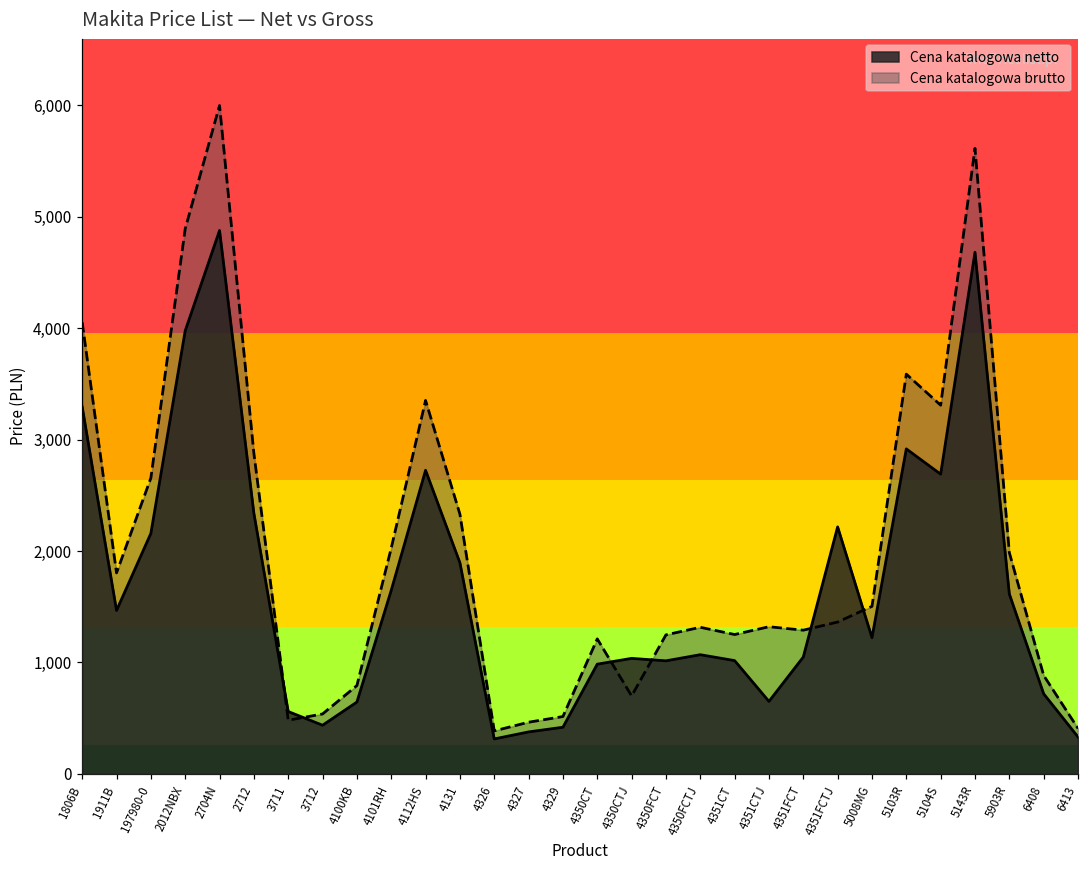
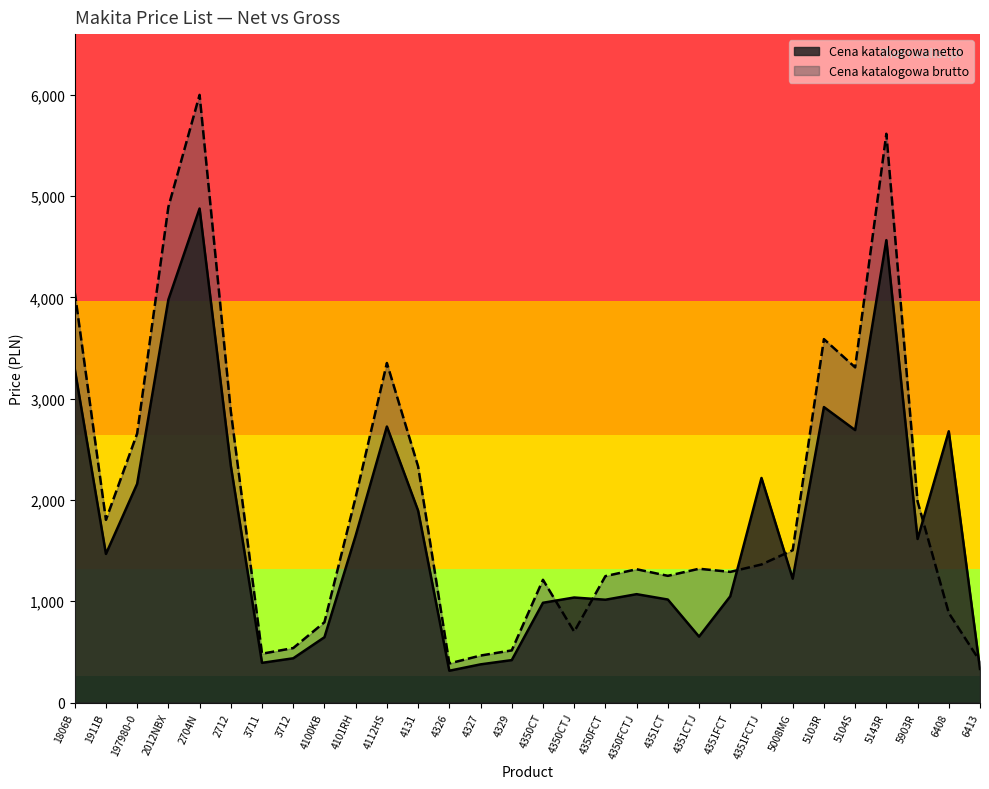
Cena katalogowa netto, 3711: 560 -> 390
Cena katalogowa netto, 5143R: 4,680 -> 4,570
Cena katalogowa netto, 6408: 720 -> 2,680
